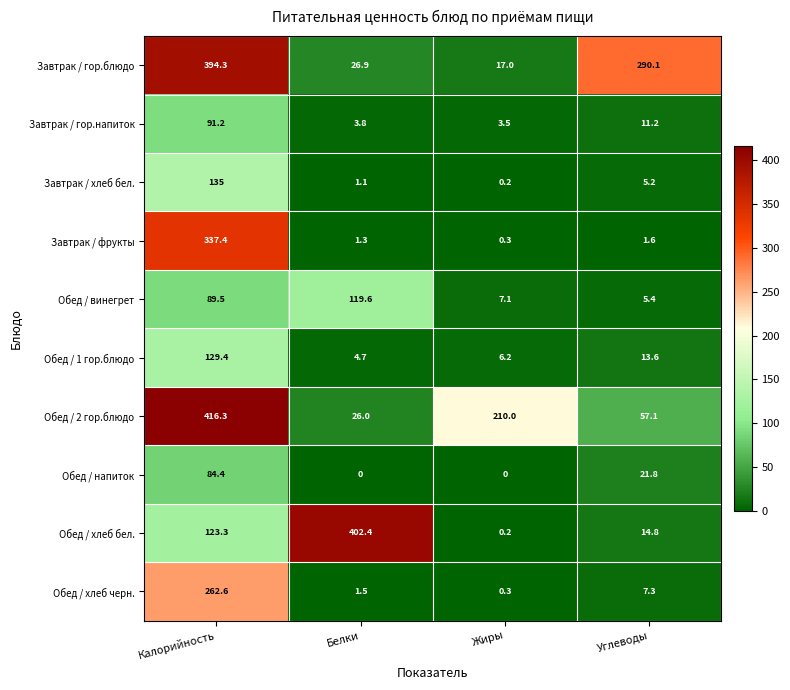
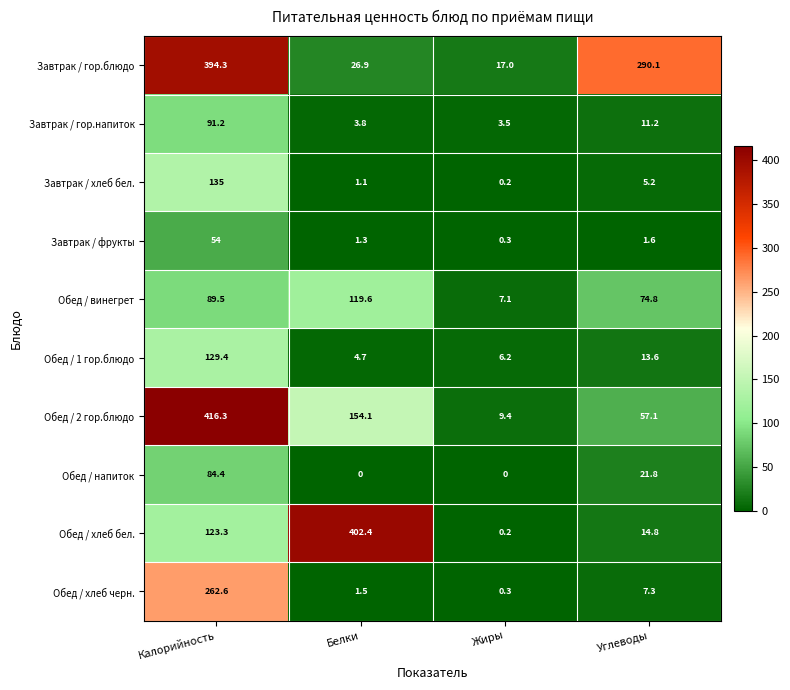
Завтрак / фрукты, Калорийность: 337.4 -> 54
Обед / винегрет, Углеводы: 5.4 -> 74.8
Обед / 2 гор.блюдо, Белки: 26.0 -> 154.1
Обед / 2 гор.блюдо, Жиры: 210.0 -> 9.4
